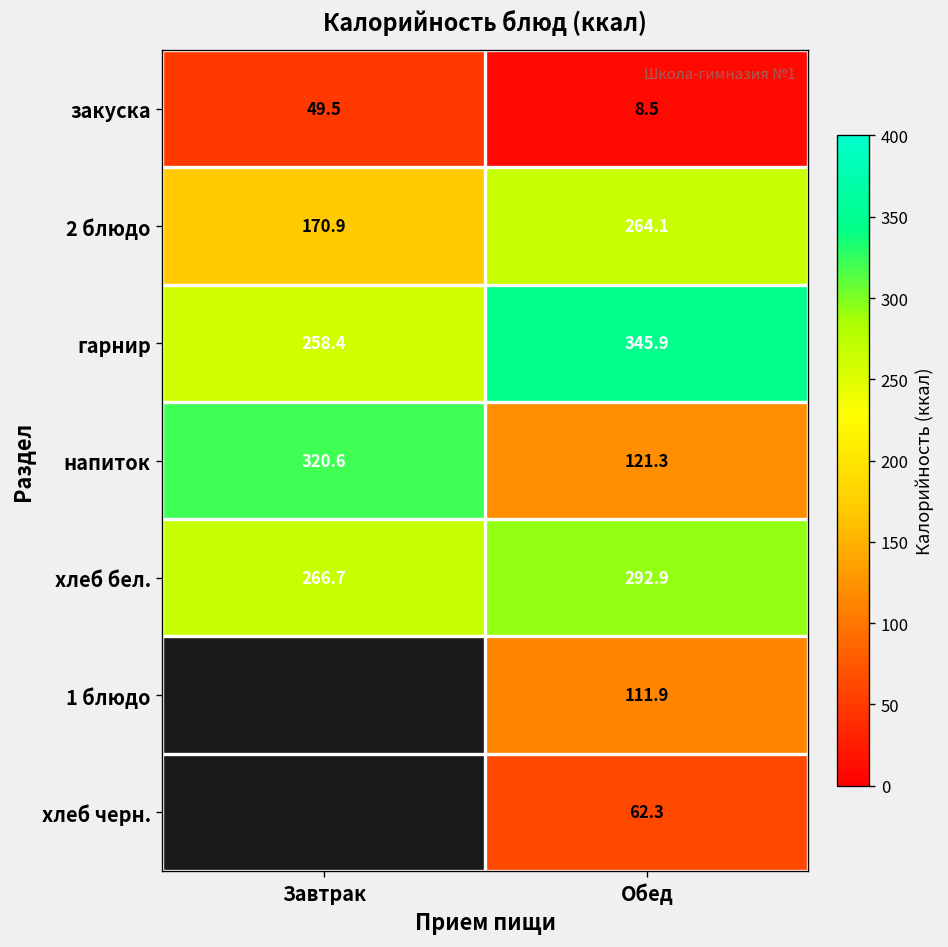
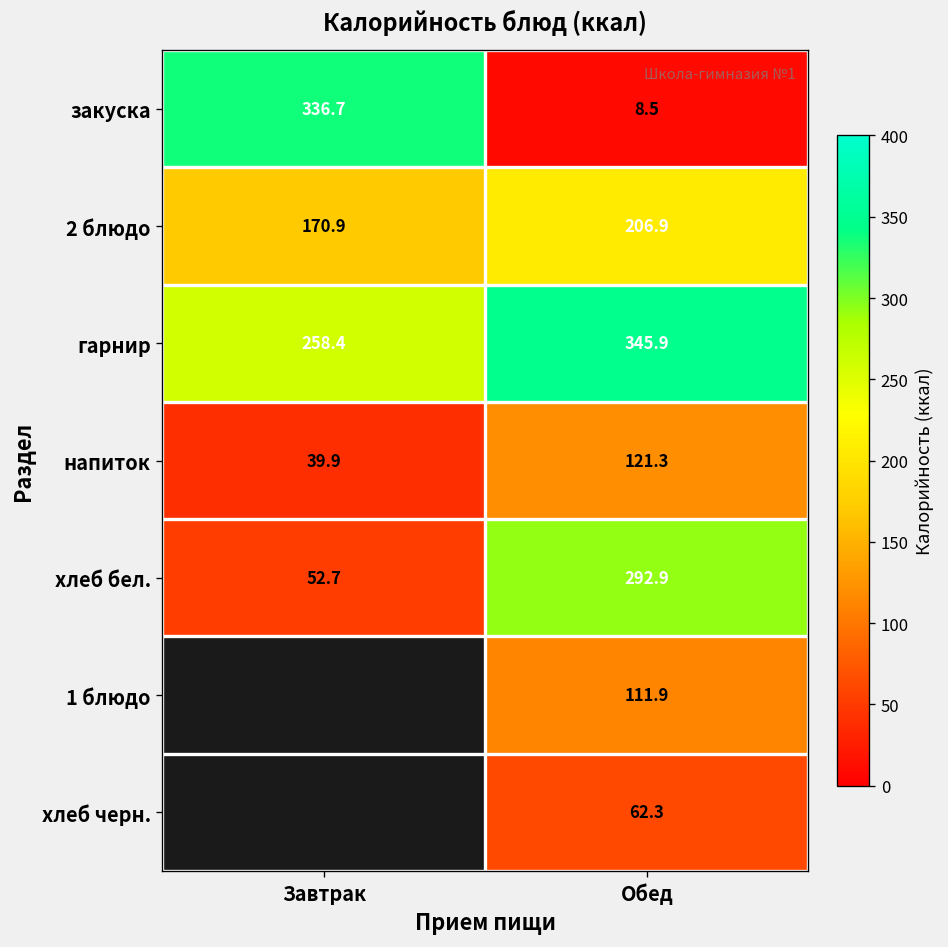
закуска, Завтрак: 49.5 -> 336.7
2 блюдо, Обед: 264.1 -> 206.9
напиток, Завтрак: 320.6 -> 39.9
хлеб бел., Завтрак: 266.7 -> 52.7
